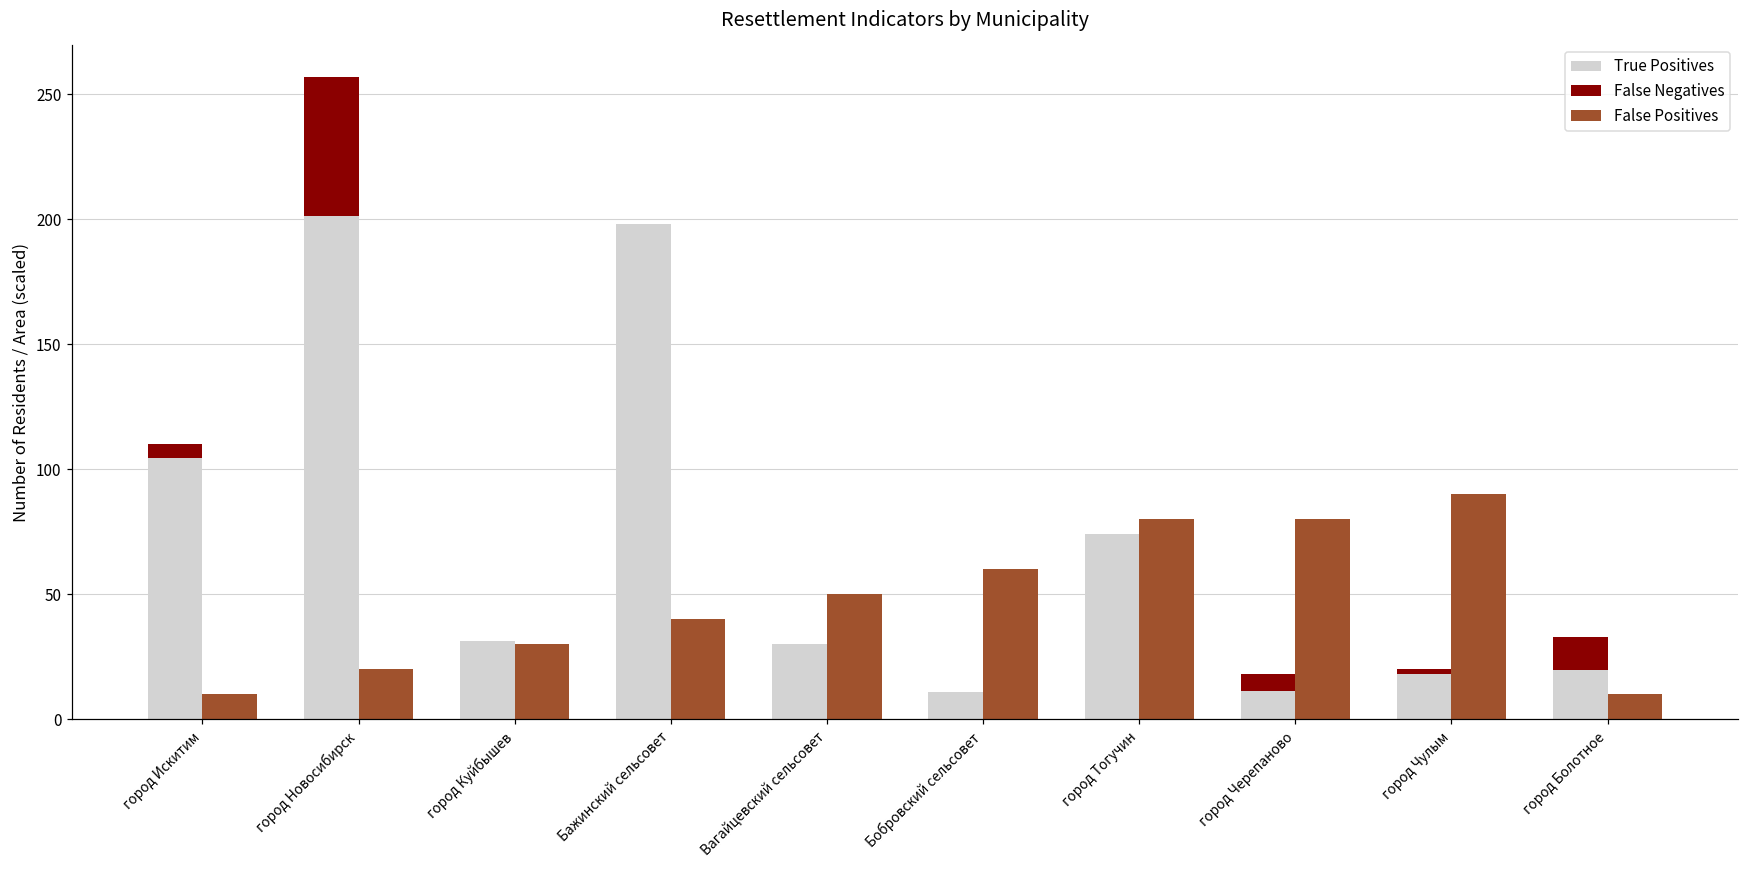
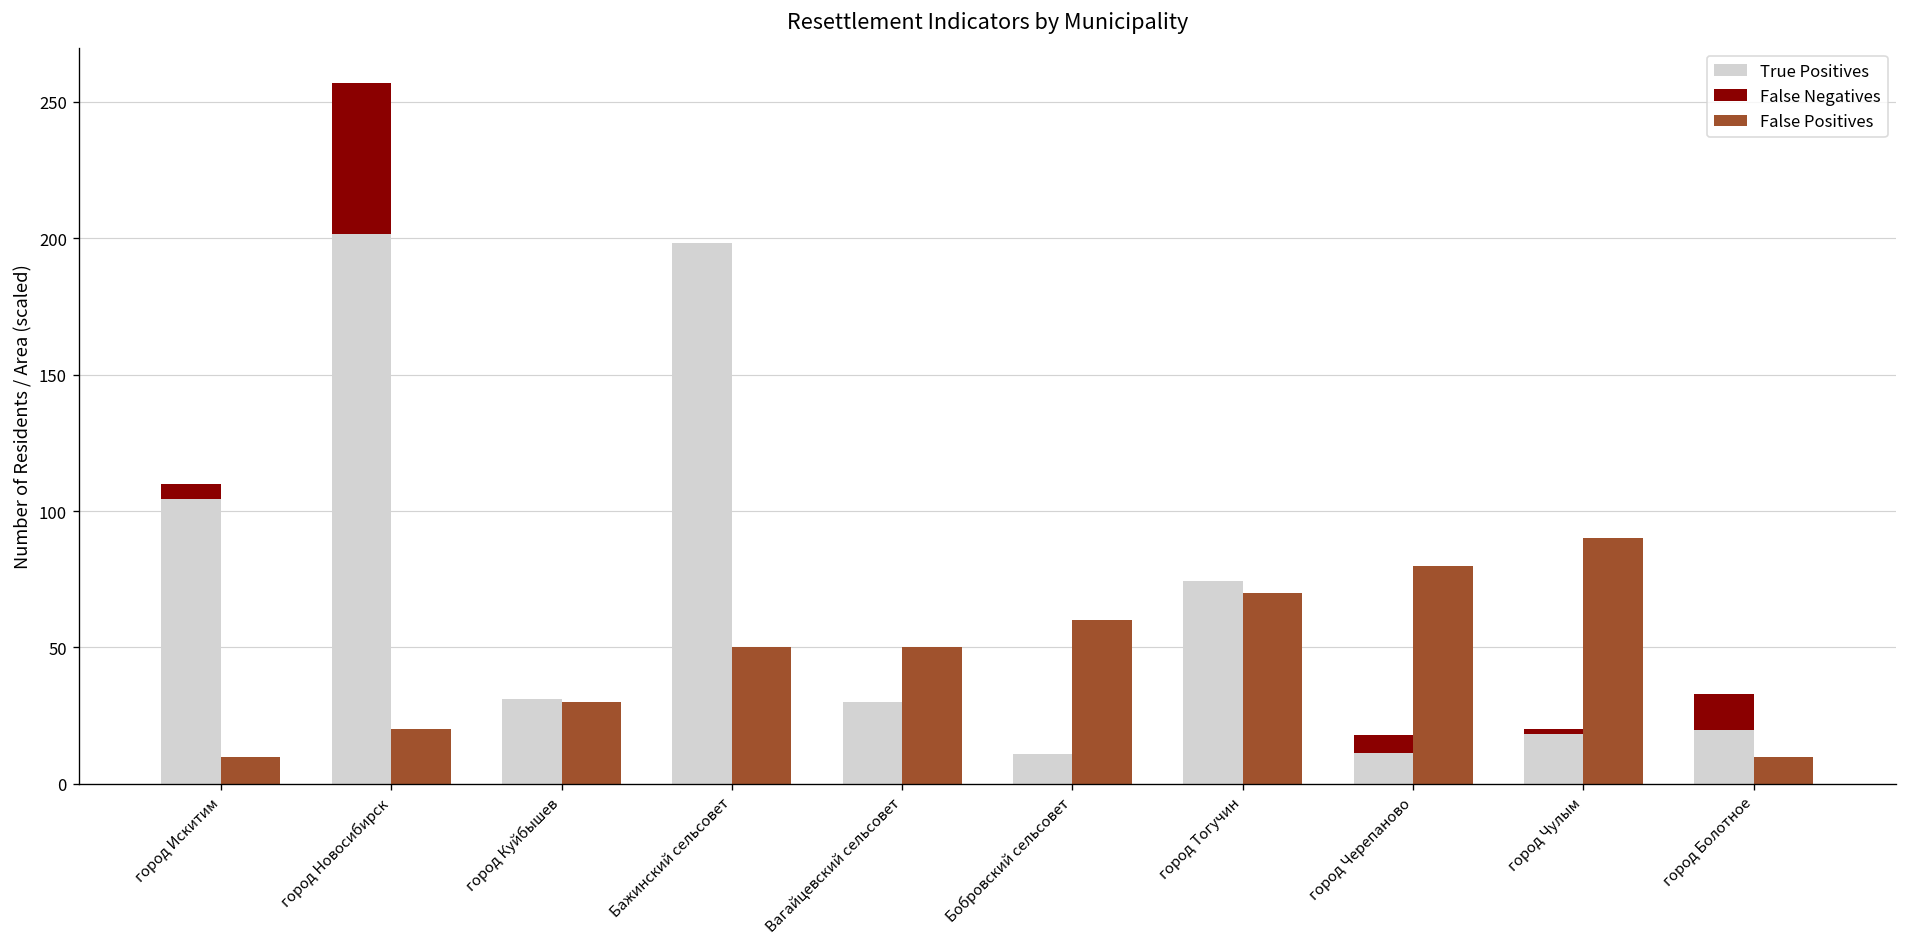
False Positives, Бажинский сельсовет: 40 -> 50
False Positives, город Тогучин: 80 -> 70
